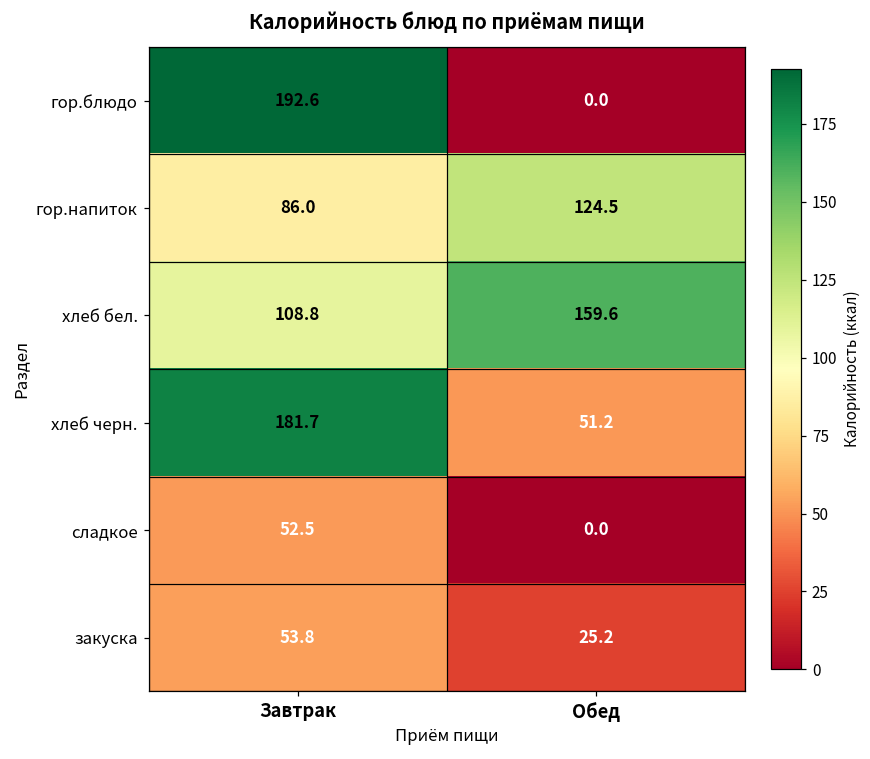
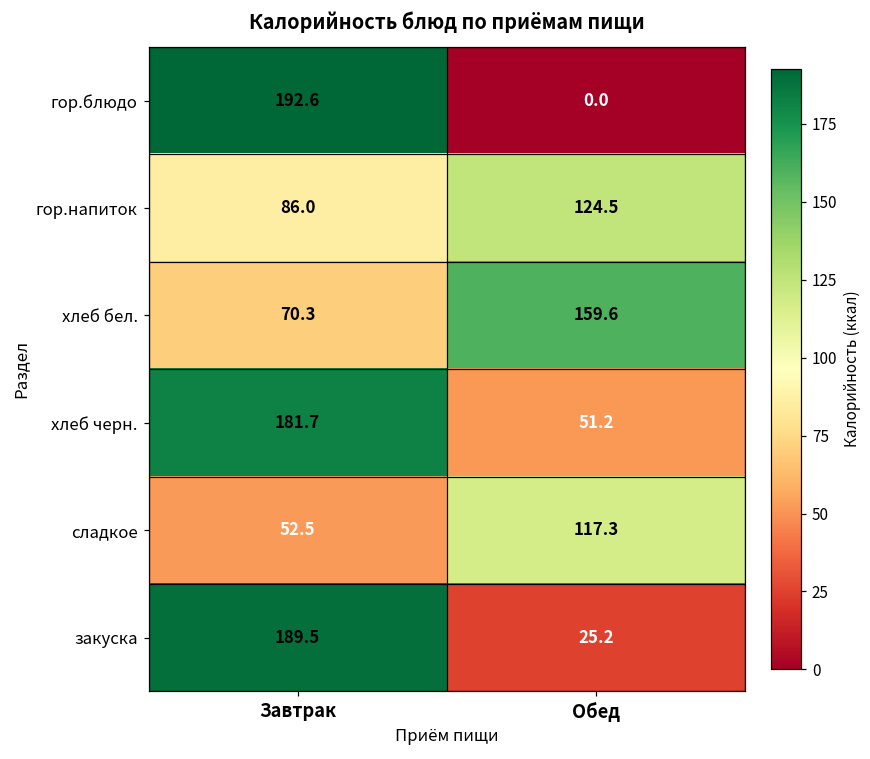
хлеб бел., Завтрак: 108.8 -> 70.3
сладкое, Обед: 0.0 -> 117.3
закуска, Завтрак: 53.8 -> 189.5
